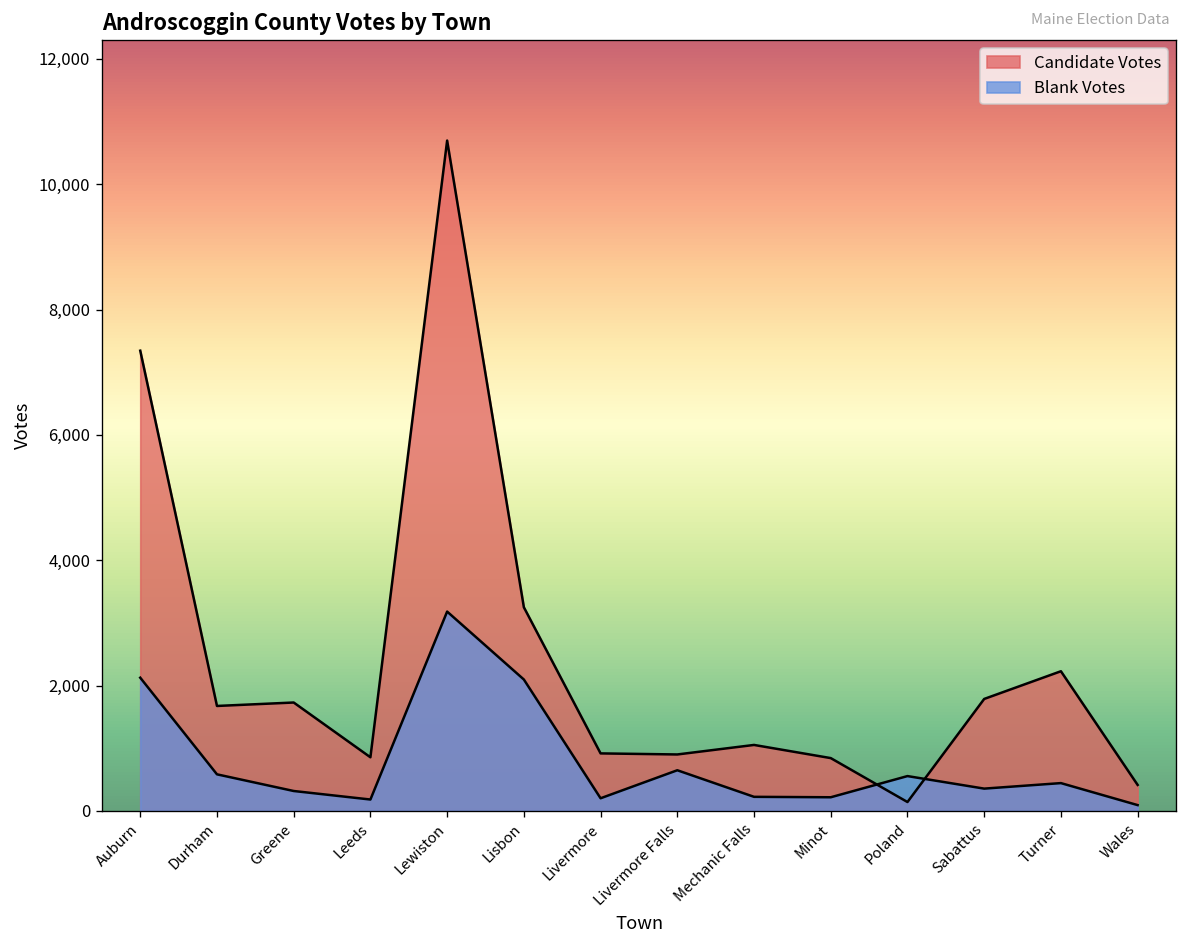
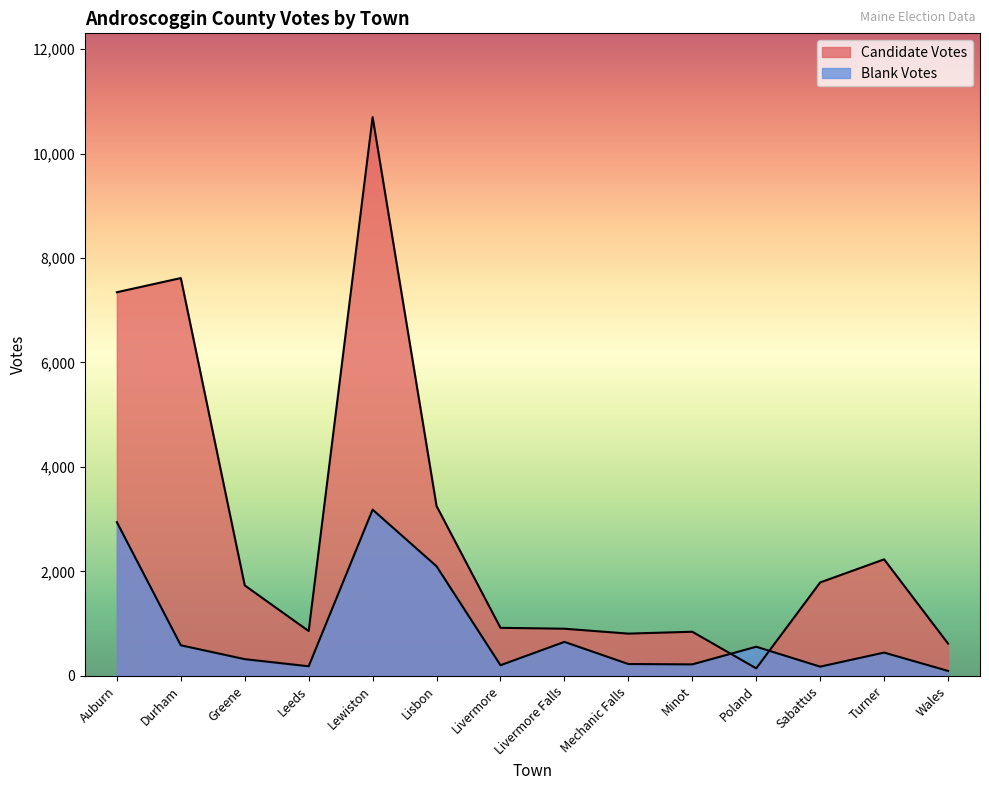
Blank Votes, Auburn: 2,100 -> 2,900
Candidate Votes, Durham: 1,700 -> 7,600
Candidate Votes, Mechanic Falls: 1,100 -> 800
Blank Votes, Sabattus: 400 -> 200
Candidate Votes, Wales: 400 -> 600
